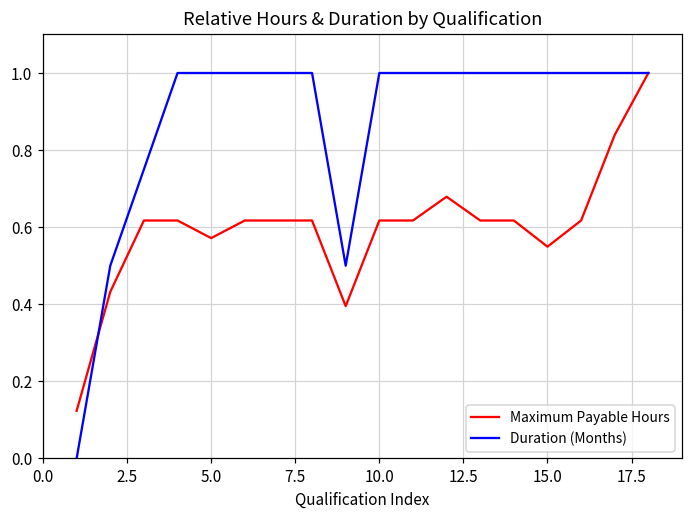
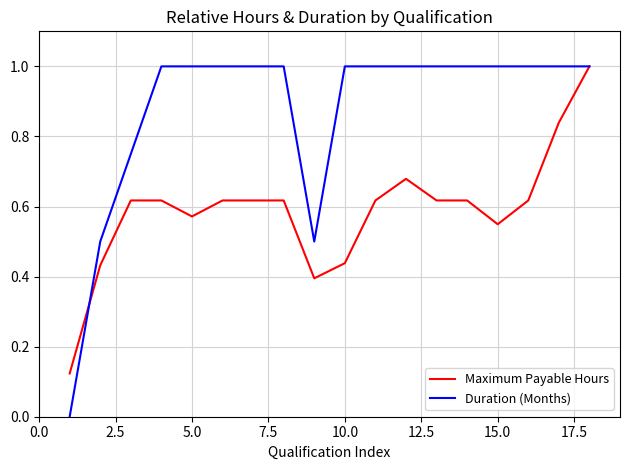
Maximum Payable Hours, 10.0: 0.62 -> 0.44
